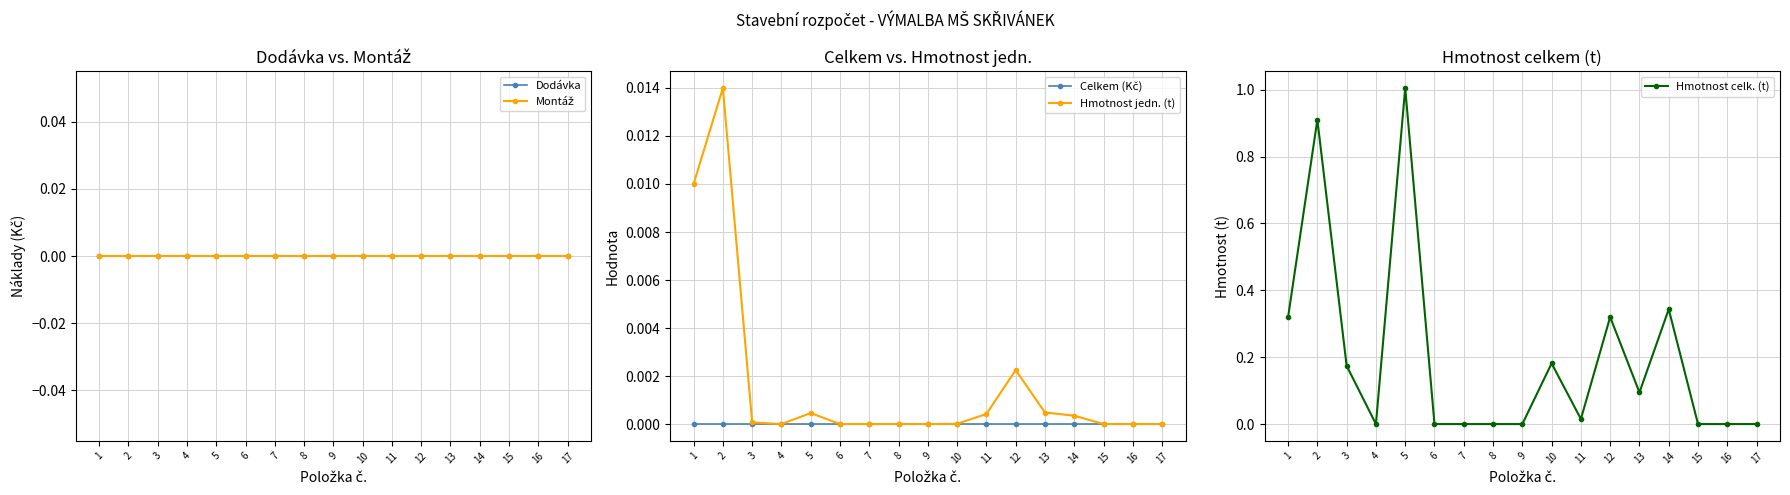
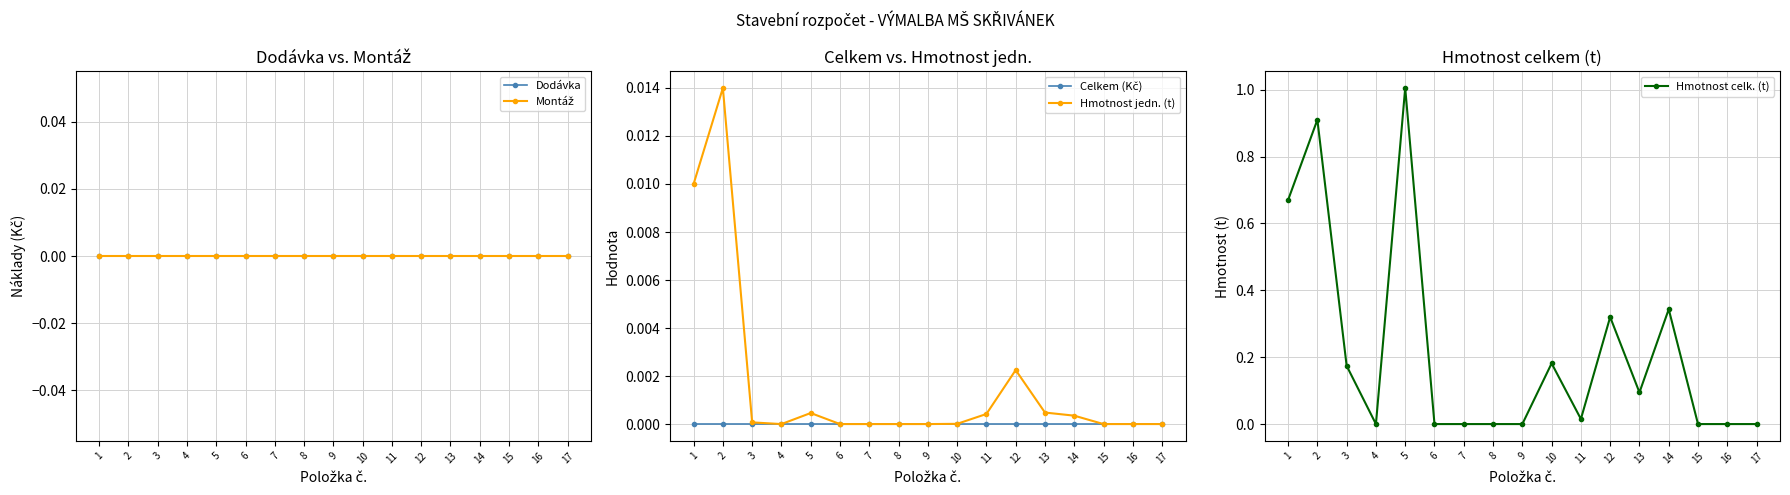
Hmotnost celkem (t), 1: 0.32 -> 0.67
